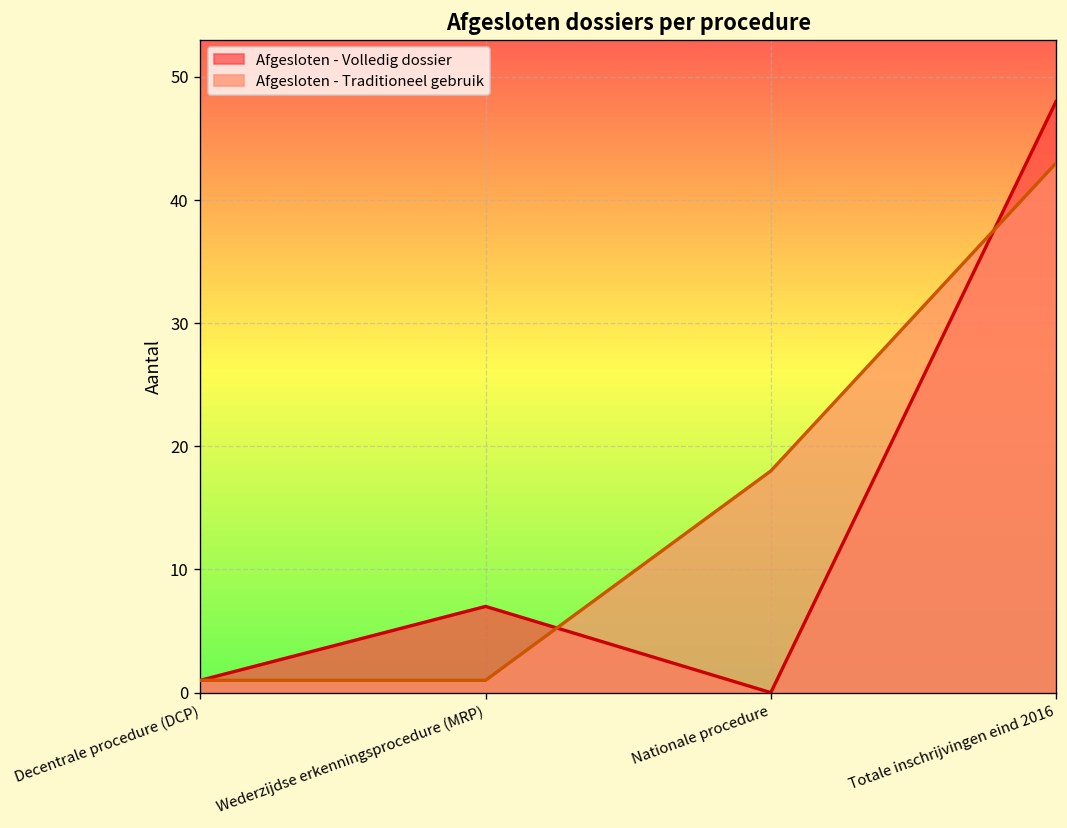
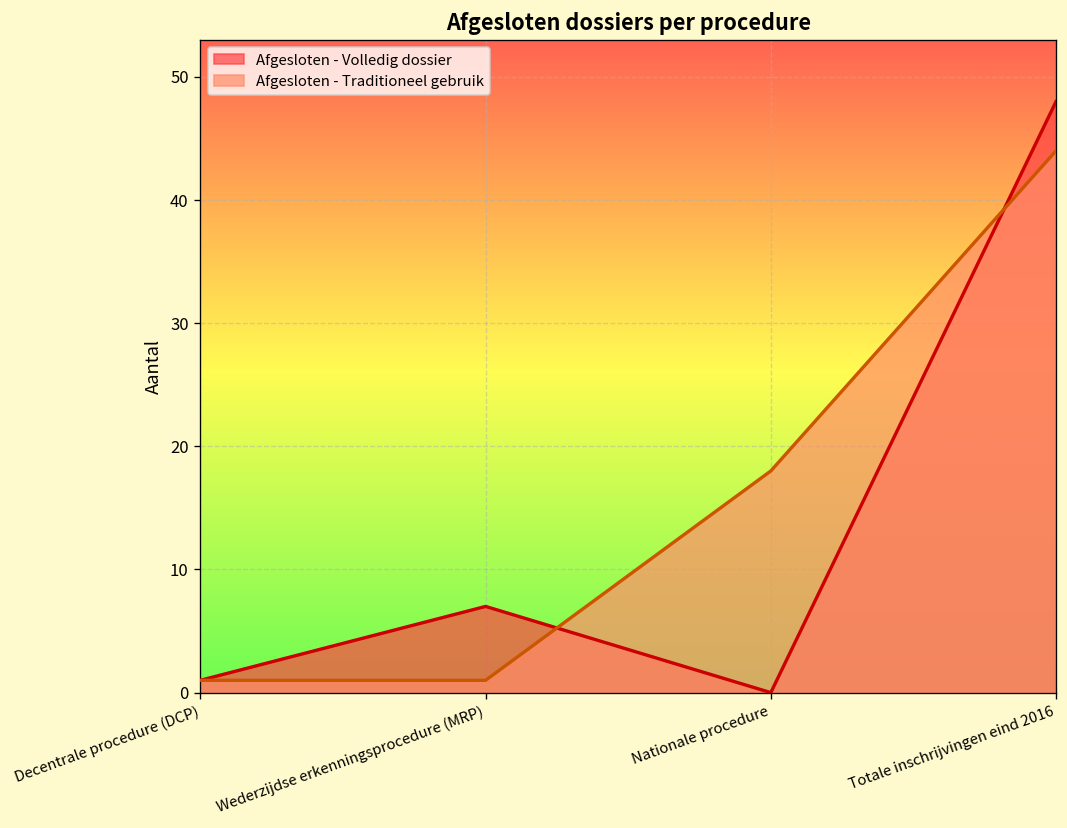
Afgesloten - Traditioneel gebruik, Totale inschrijvingen eind 2016: 43 -> 44
